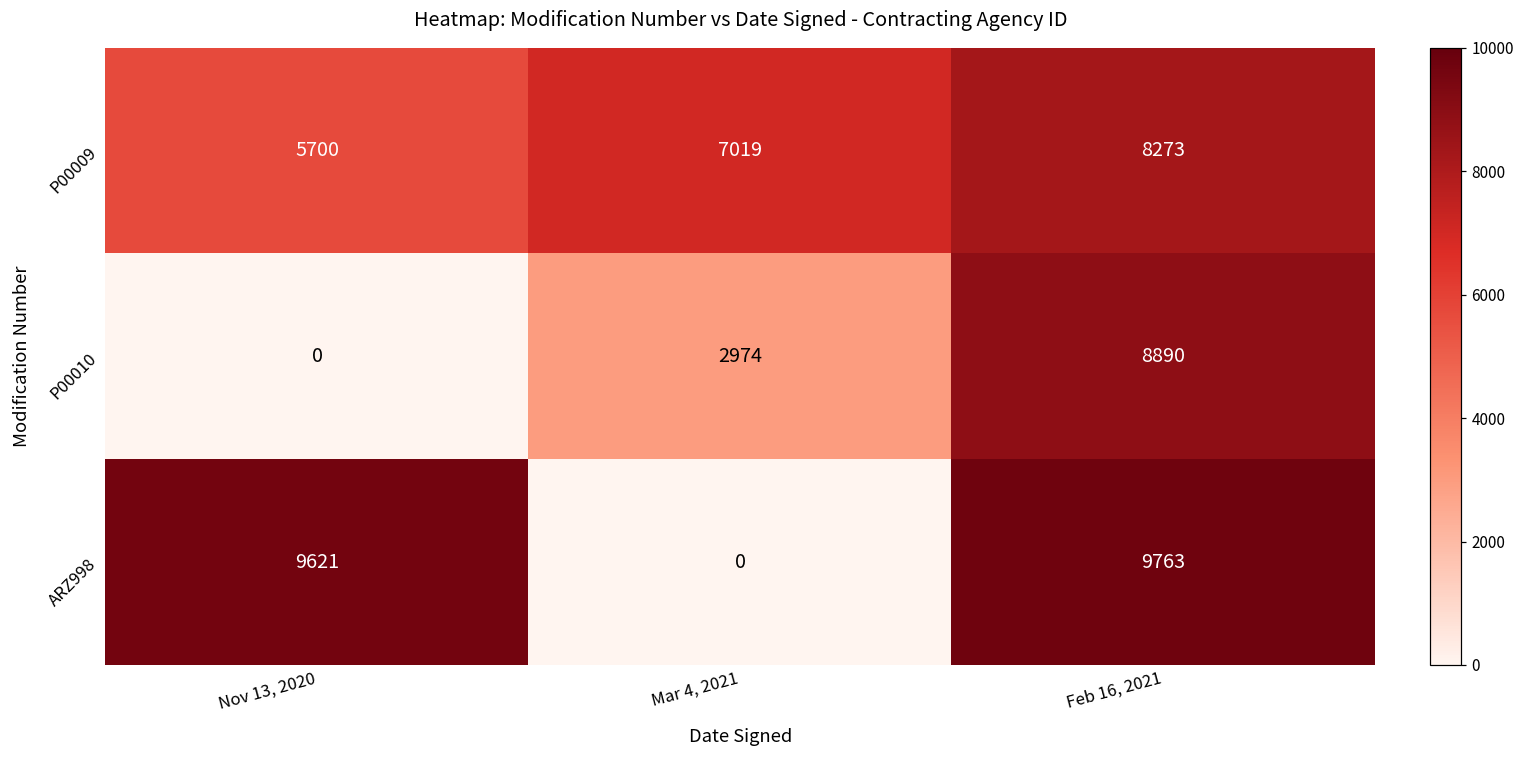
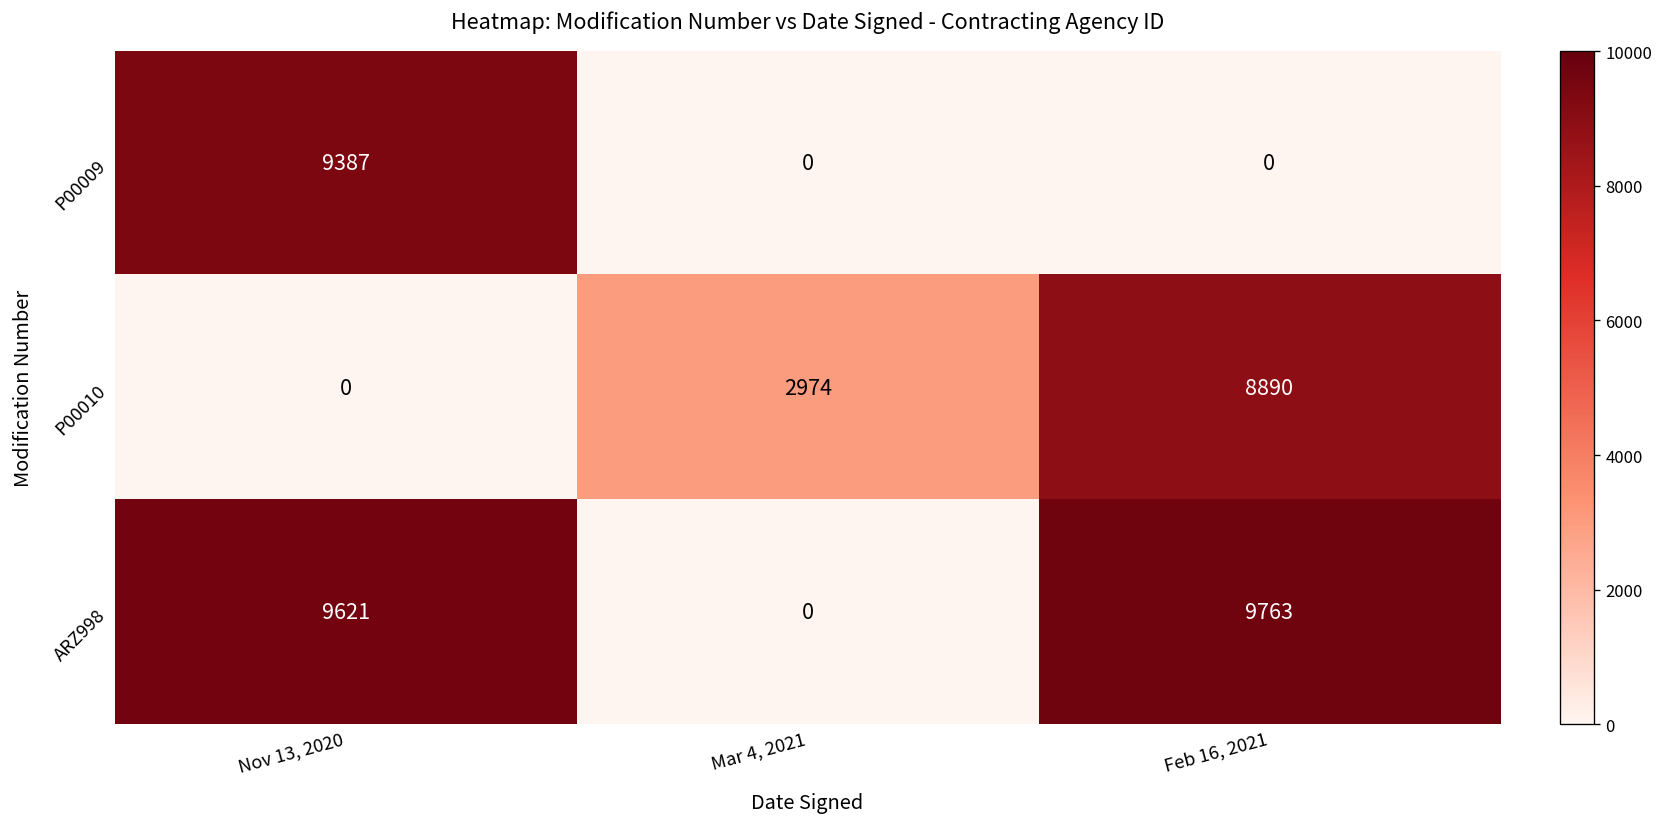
P00009, Nov 13, 2020: 5700 -> 9387
P00009, Mar 4, 2021: 7019 -> 0
P00009, Feb 16, 2021: 8273 -> 0
